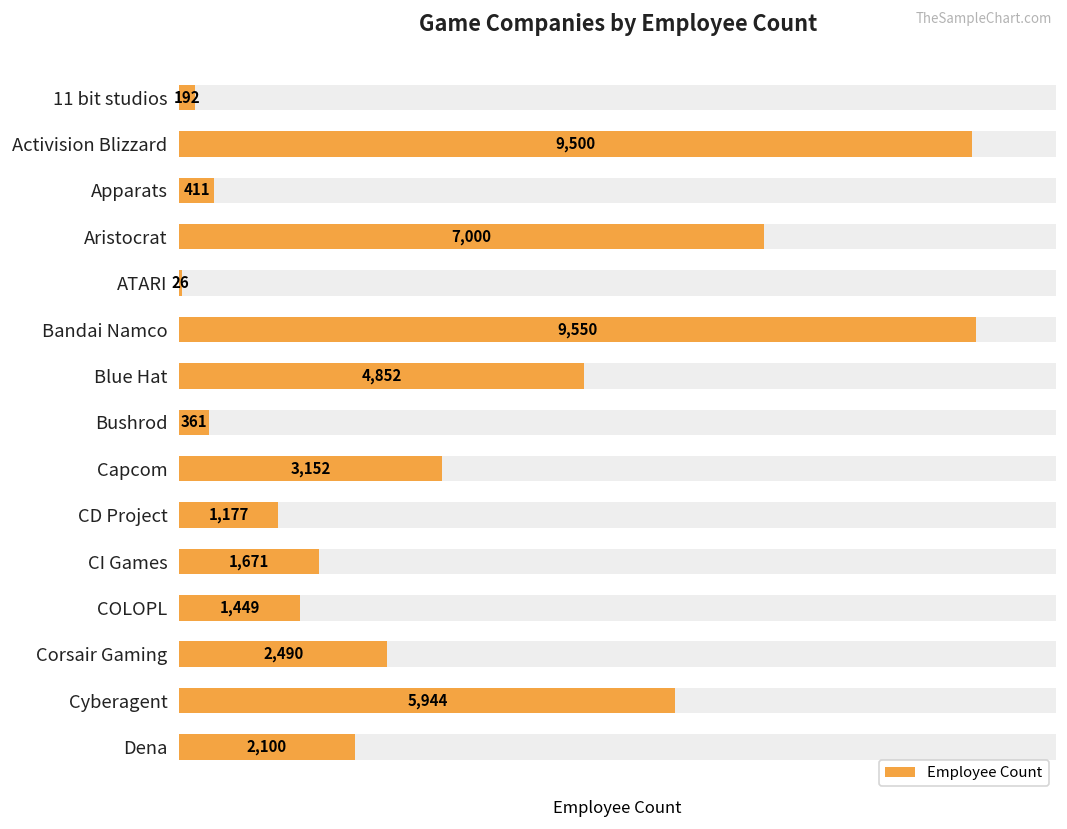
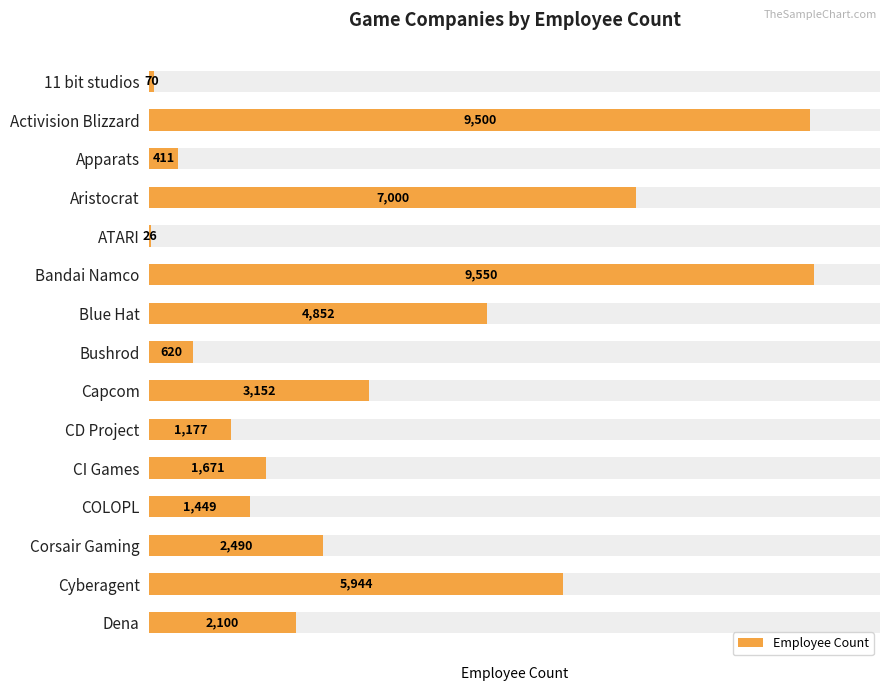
Employee Count, 11 bit studios: 192 -> 70
Employee Count, Bushrod: 361 -> 620
